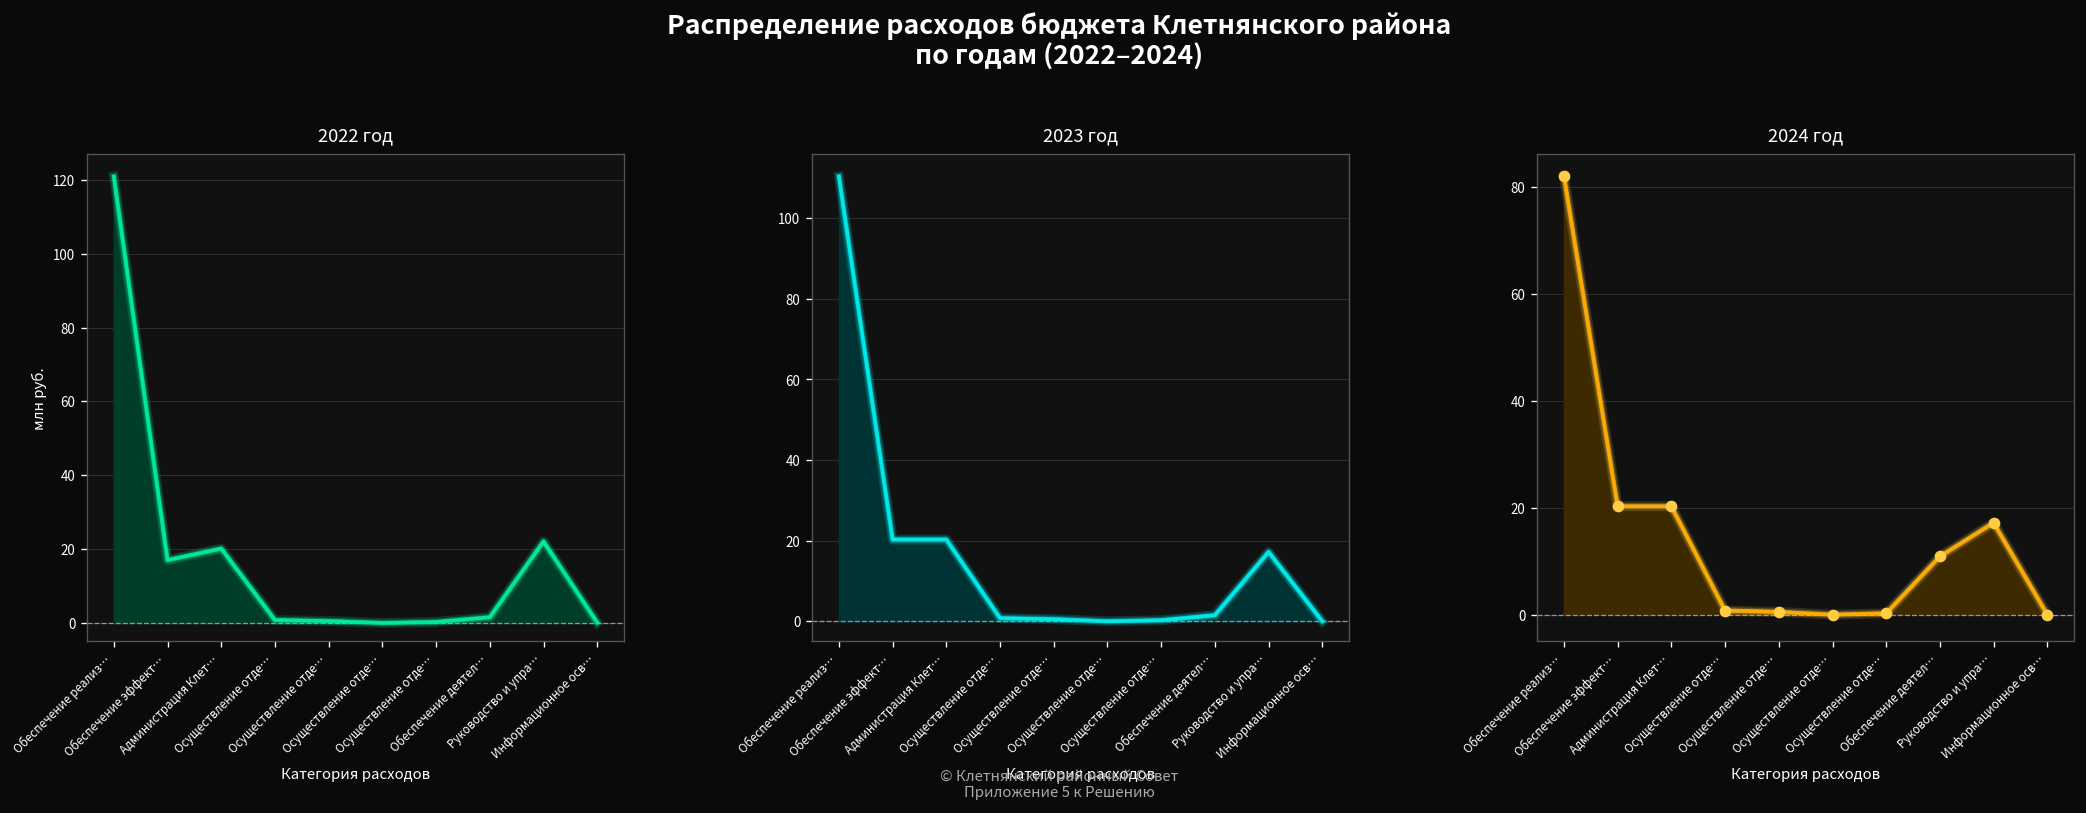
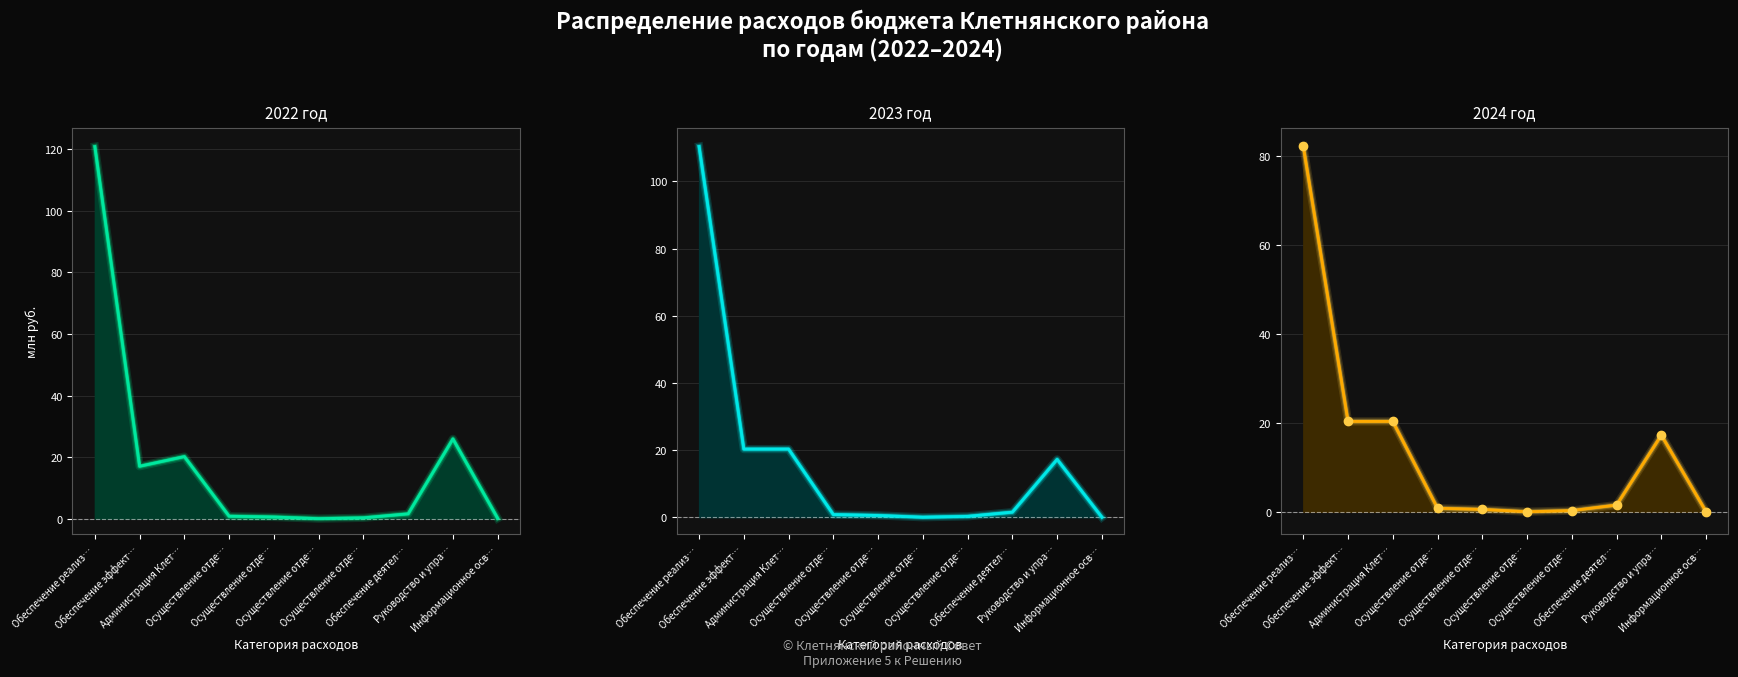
2022 год, Руководство и упра…: 22 -> 26
2024 год, Обеспечение деятел…: 11 -> 2
